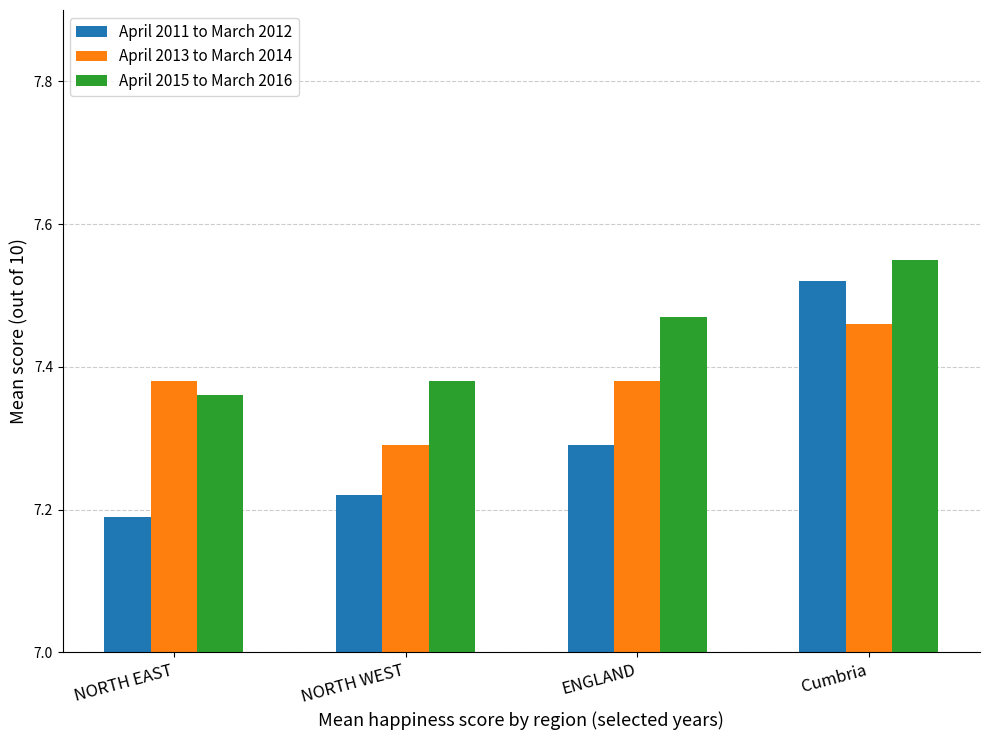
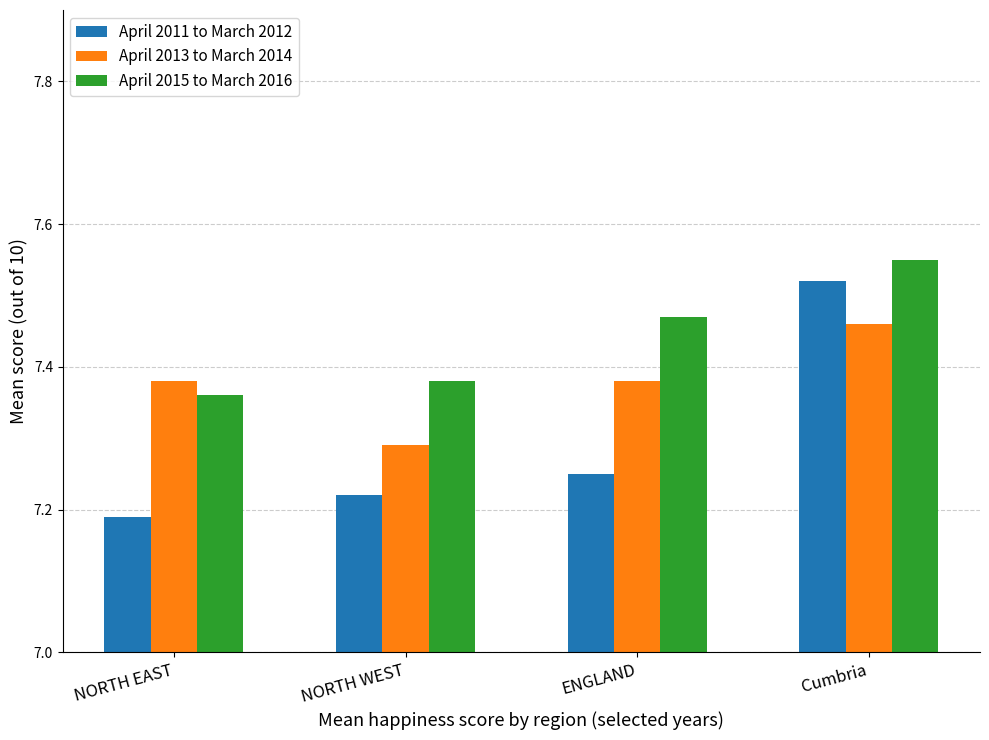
April 2011 to March 2012, ENGLAND: 7.29 -> 7.25
